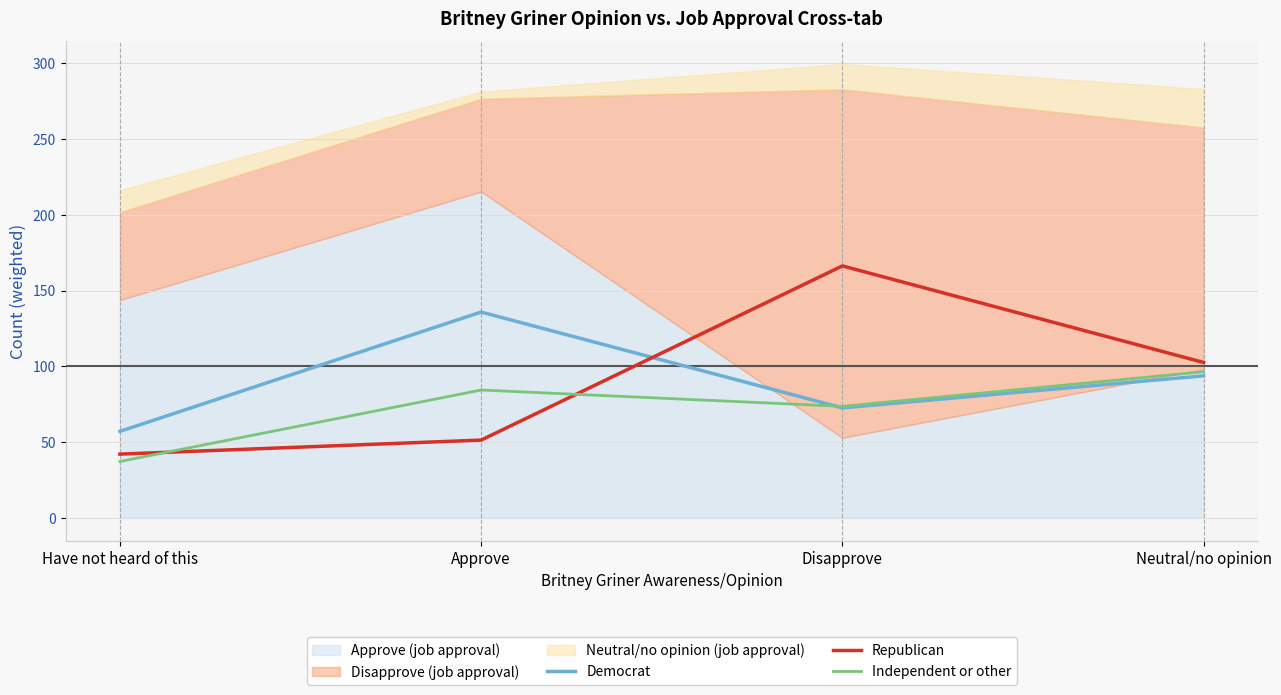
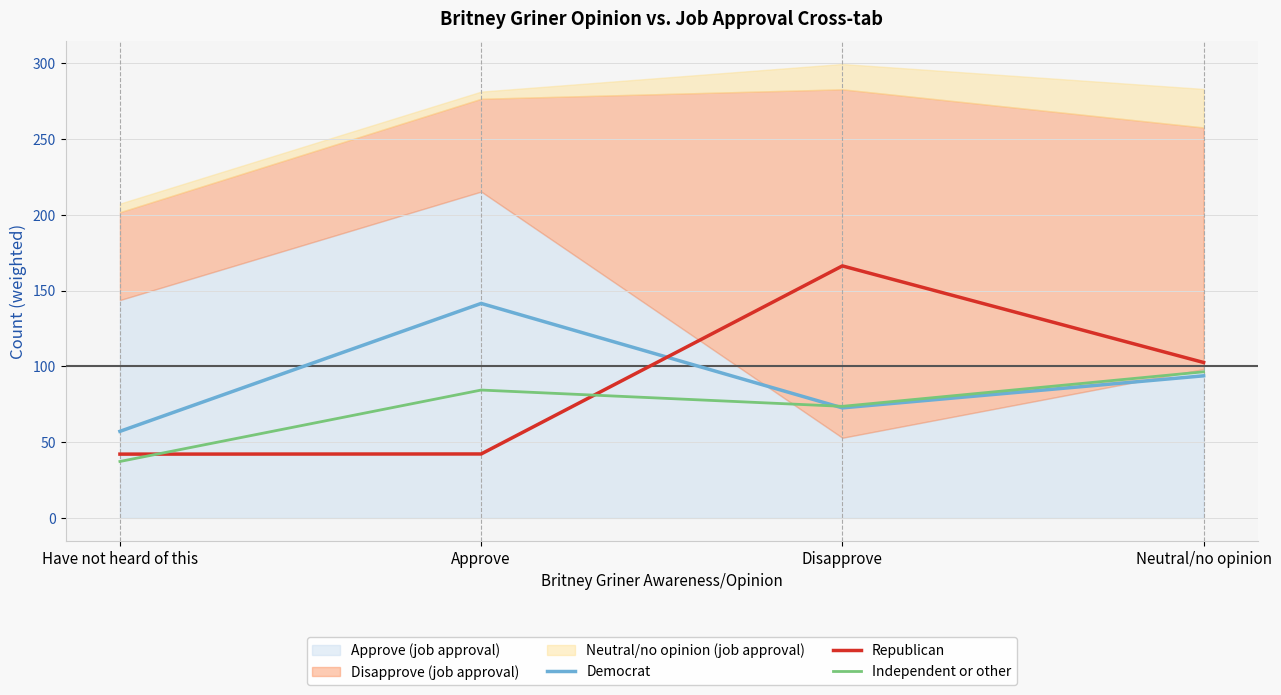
Neutral/no opinion (job approval), Have not heard of this: 14 -> 6
Democrat, Approve: 136 -> 142
Republican, Approve: 51 -> 42
